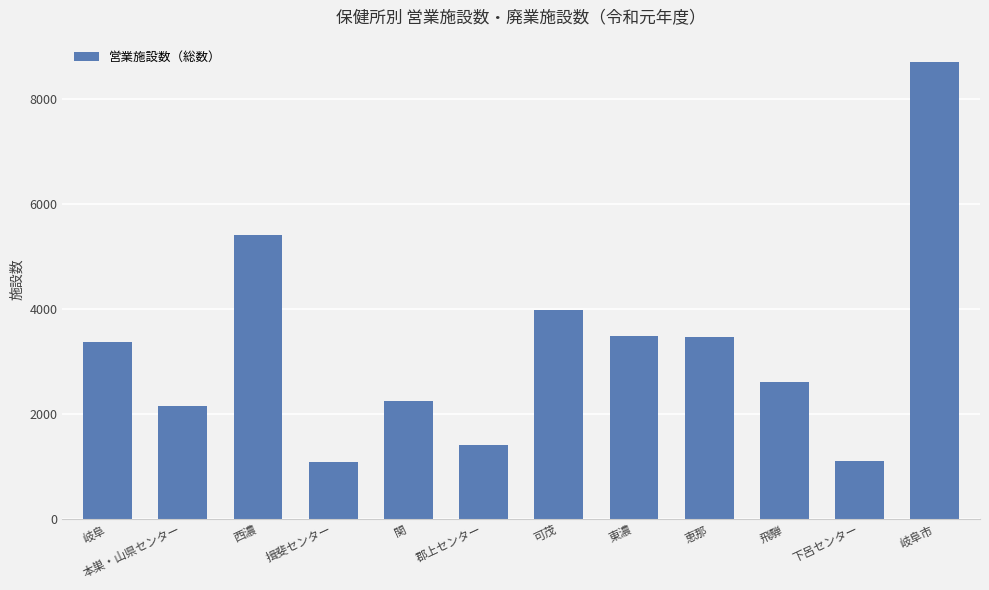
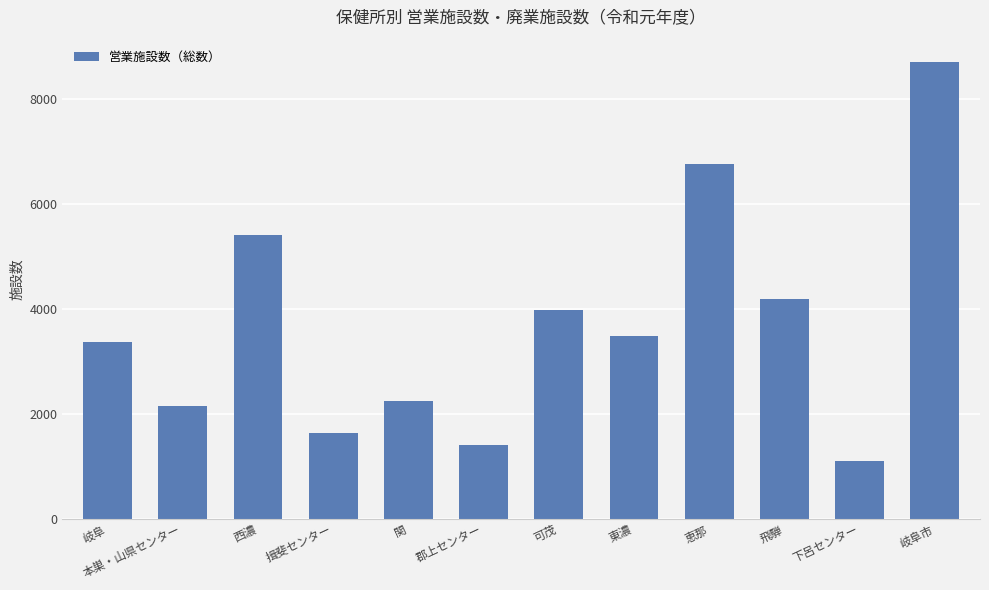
揖斐センター: 1100 -> 1600
恵那: 3500 -> 6800
飛騨: 2600 -> 4200
